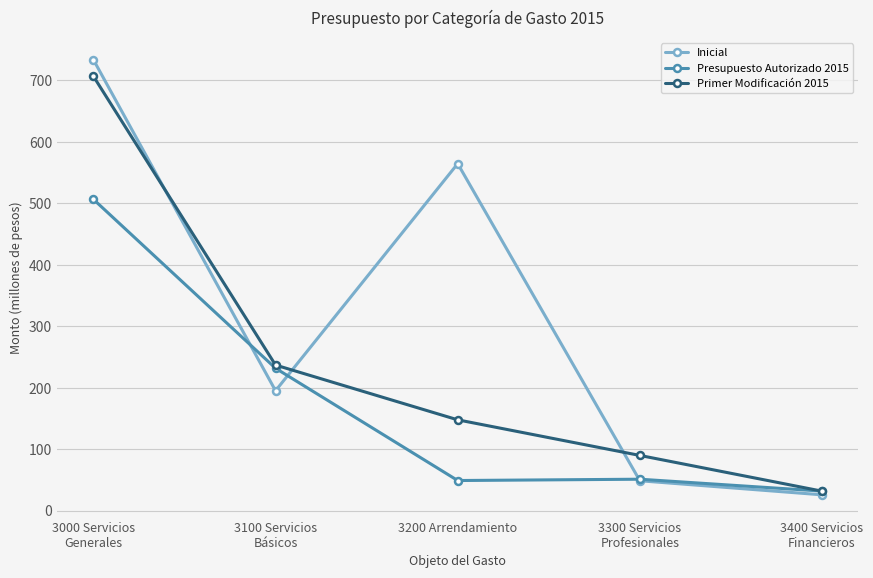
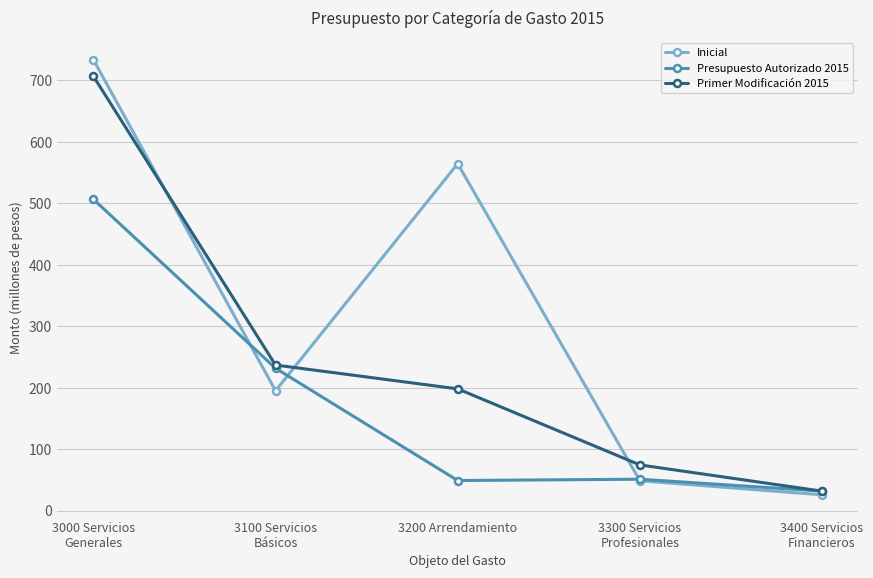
Primer Modificación 2015, 3200 Arrendamiento: 150 -> 200
Primer Modificación 2015, 3300 Servicios Profesionales: 90 -> 70
